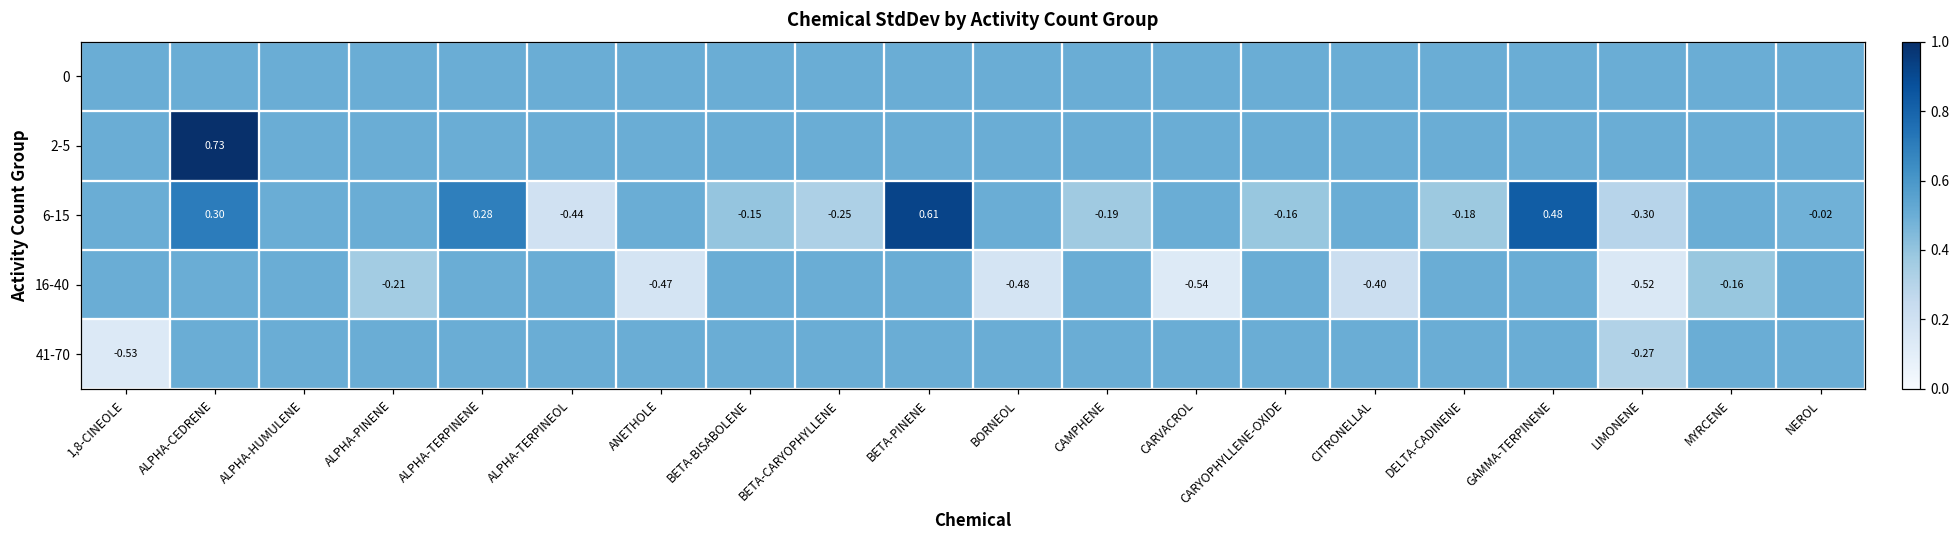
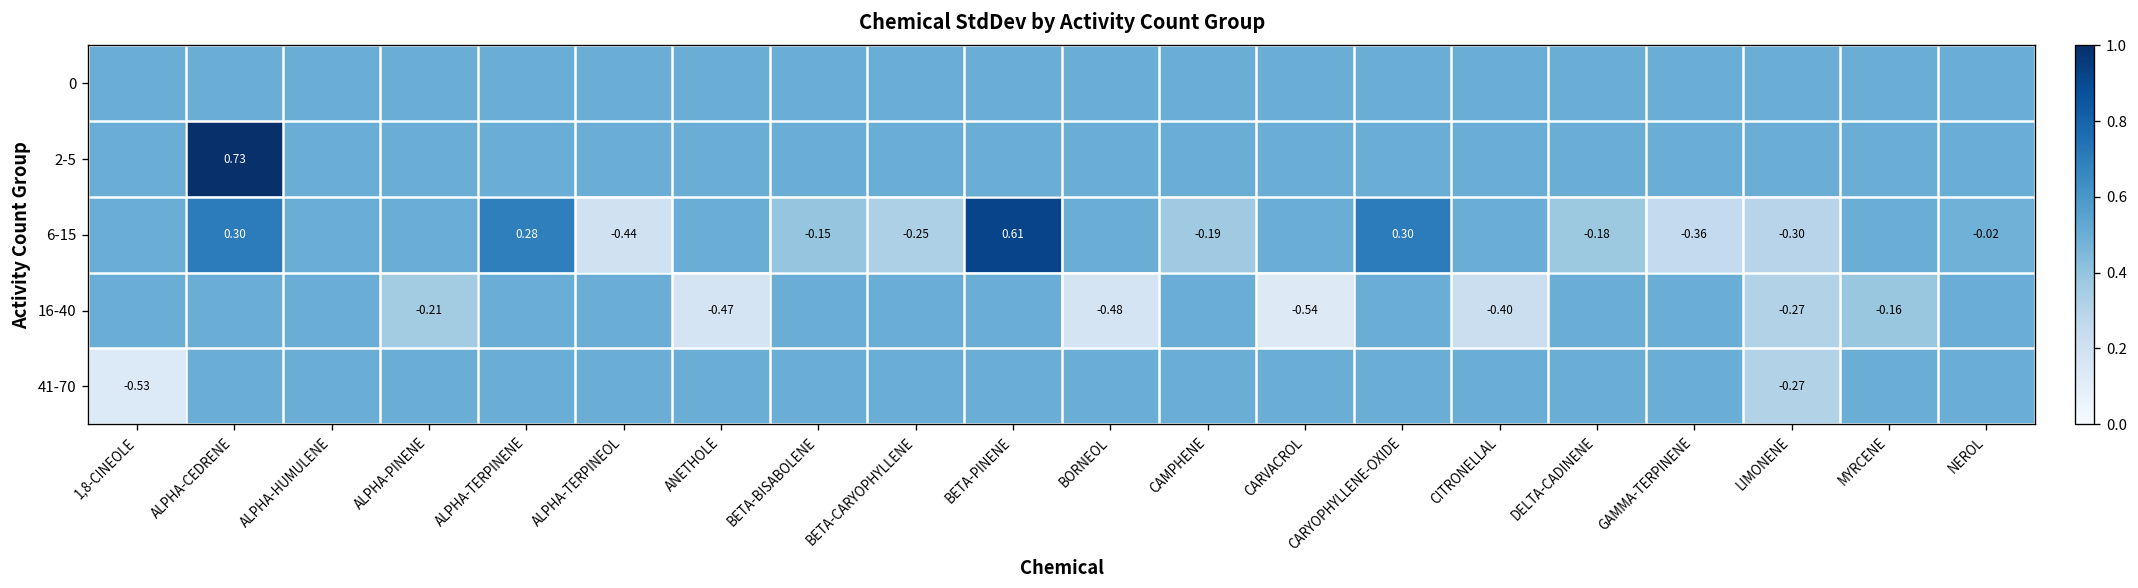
6-15, CARYOPHYLLENE-OXIDE: -0.16 -> 0.30
6-15, GAMMA-TERPINENE: 0.48 -> -0.36
16-40, LIMONENE: -0.52 -> -0.27
